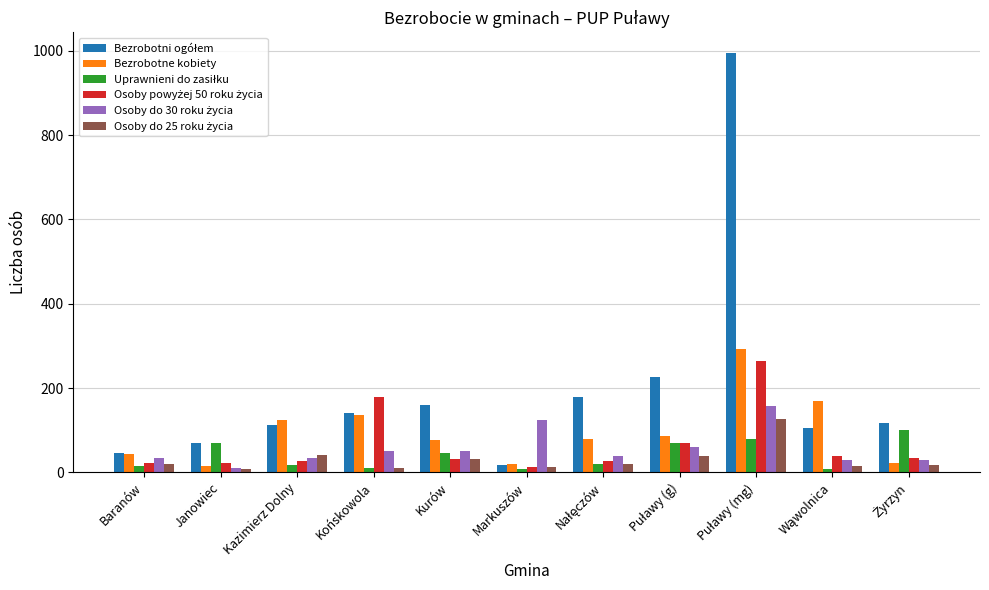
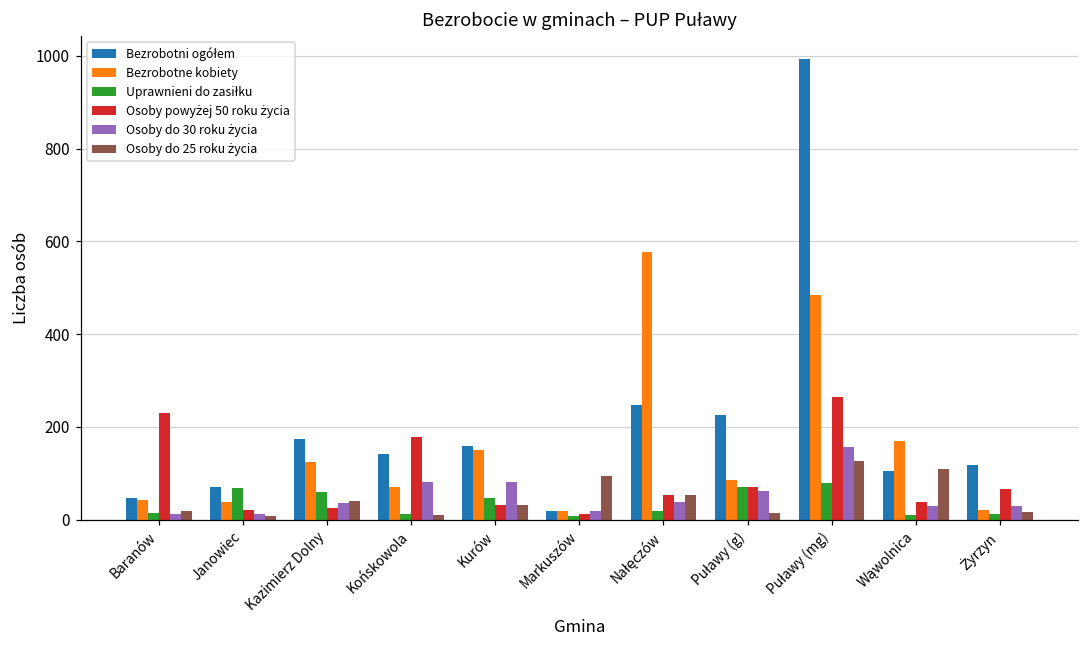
Osoby powyżej 50 roku życia, Baranów: 20 -> 230
Osoby do 30 roku życia, Baranów: 30 -> 10
Bezrobotne kobiety, Janowiec: 20 -> 40
Bezrobotni ogółem, Kazimierz Dolny: 110 -> 170
Uprawnieni do zasiłku, Kazimierz Dolny: 20 -> 60
Bezrobotne kobiety, Końskowola: 140 -> 70
Osoby do 30 roku życia, Końskowola: 50 -> 80
Bezrobotne kobiety, Kurów: 80 -> 150
Osoby do 30 roku życia, Kurów: 50 -> 80
Osoby do 30 roku życia, Markuszów: 120 -> 20
Osoby do 25 roku życia, Markuszów: 10 -> 90
Bezrobotni ogółem, Nałęczów: 180 -> 250
Bezrobotne kobiety, Nałęczów: 80 -> 580
Osoby powyżej 50 roku życia, Nałęczów: 30 -> 50
Osoby do 25 roku życia, Nałęczów: 20 -> 50
Osoby do 25 roku życia, Puławy (g): 40 -> 10
Bezrobotne kobiety, Puławy (mg): 290 -> 490
Osoby do 25 roku życia, Wąwolnica: 20 -> 110
Uprawnieni do zasiłku, Żyrzyn: 100 -> 10
Osoby powyżej 50 roku życia, Żyrzyn: 40 -> 70
